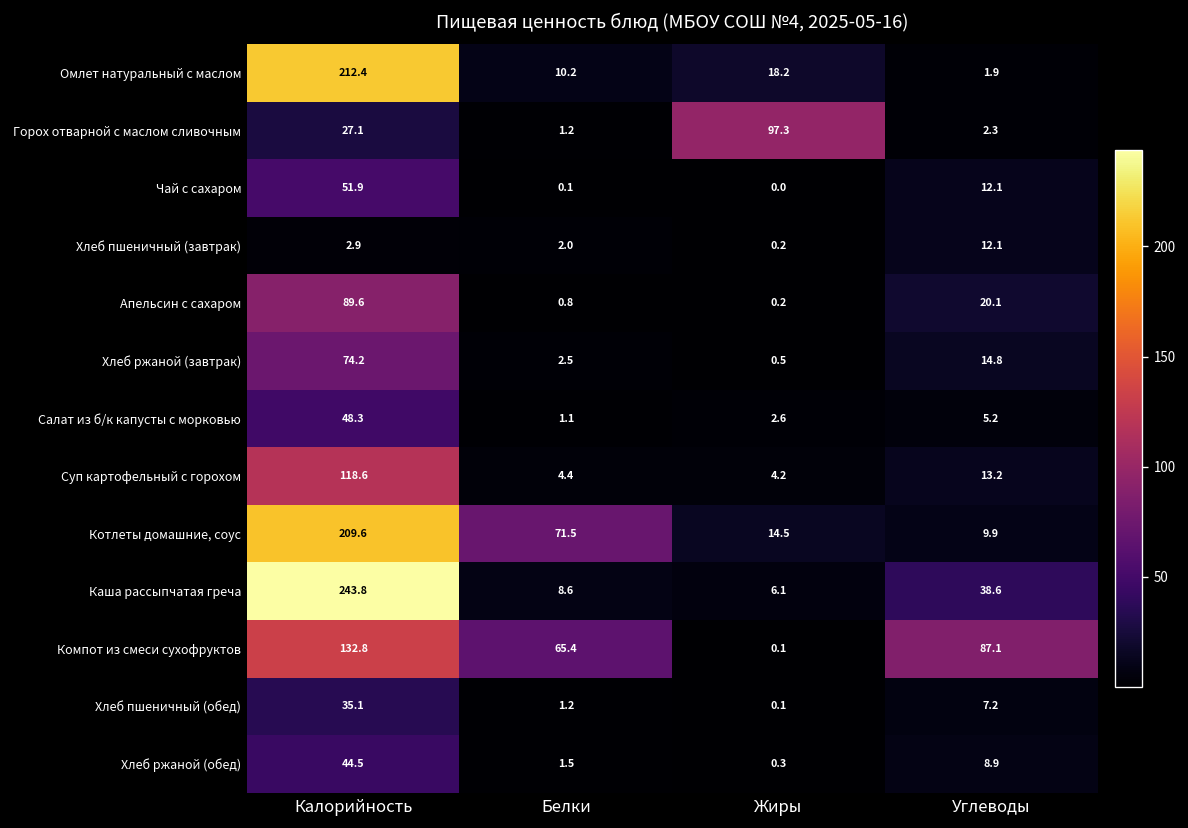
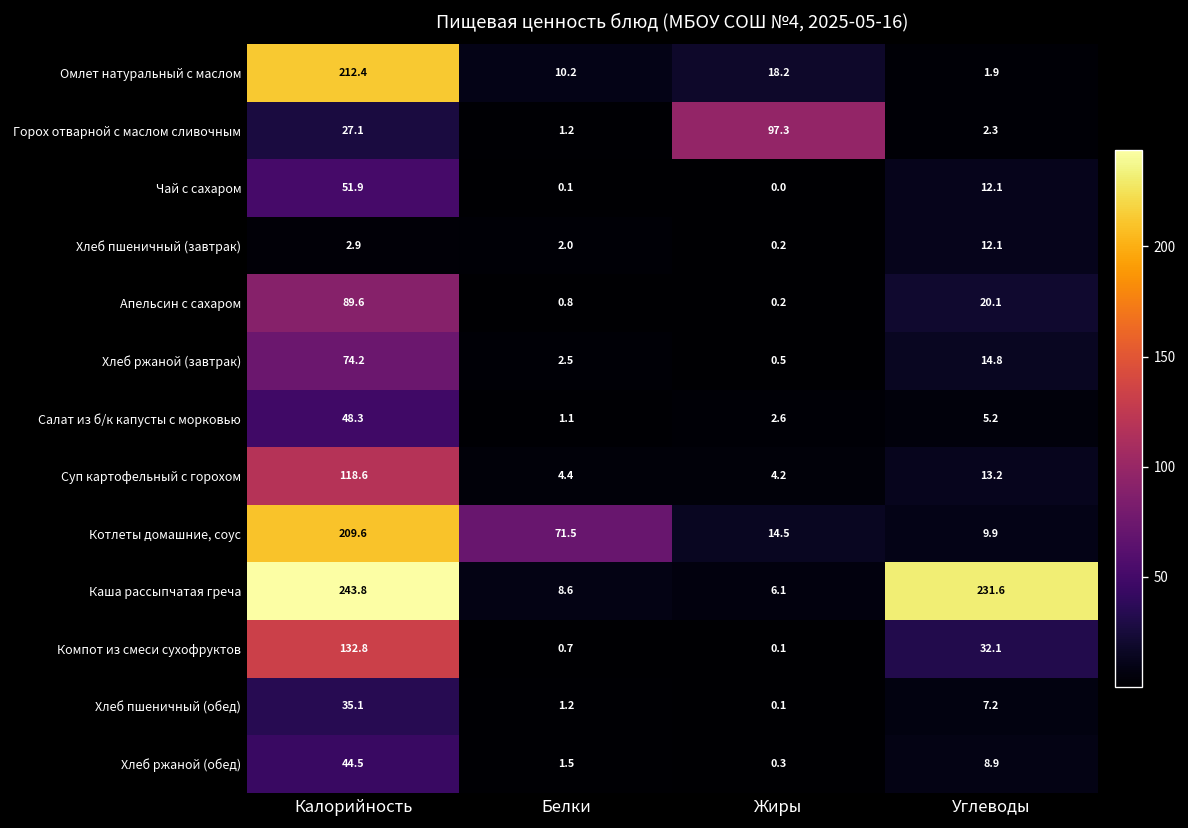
Каша рассыпчатая греча, Углеводы: 38.6 -> 231.6
Компот из смеси сухофруктов, Белки: 65.4 -> 0.7
Компот из смеси сухофруктов, Углеводы: 87.1 -> 32.1
